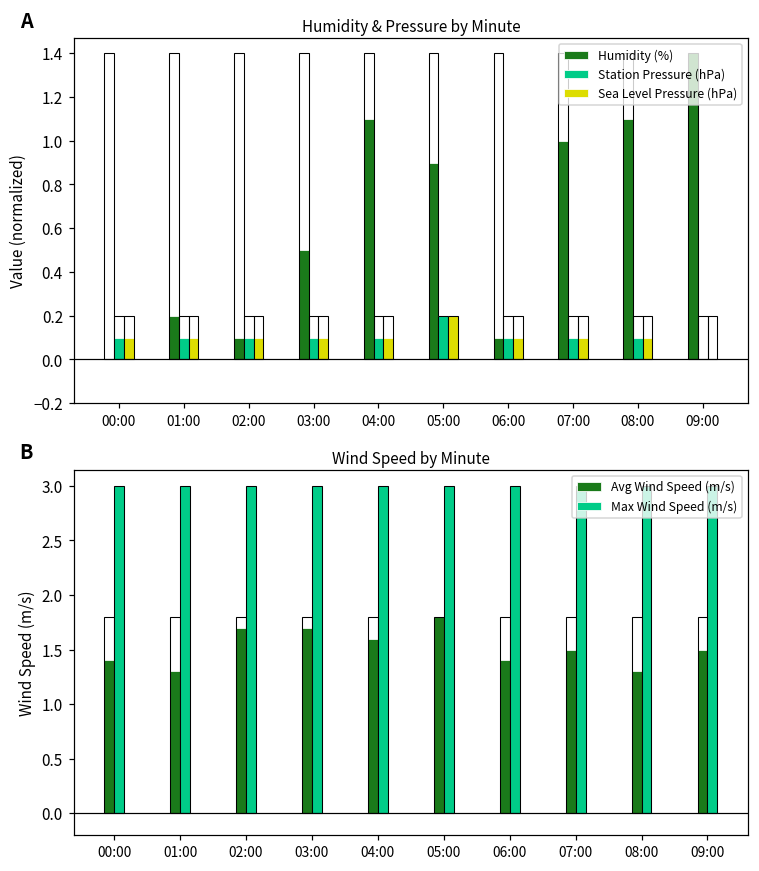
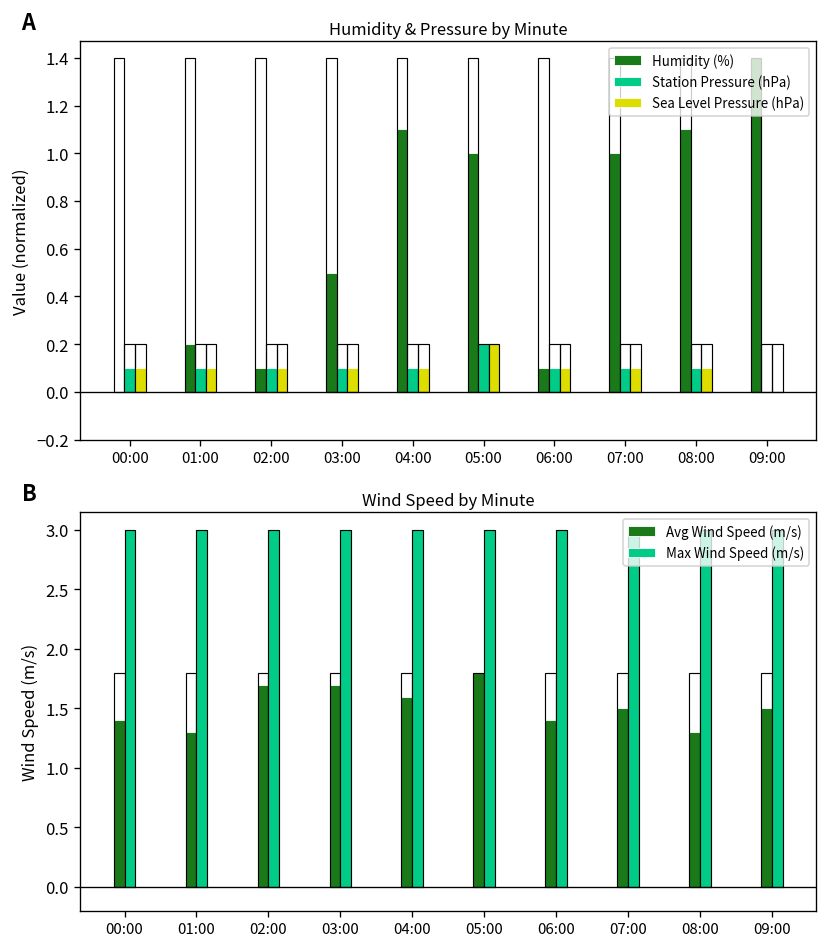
Humidity & Pressure by Minute, Humidity (%), 05:00: 0.90 -> 1.00
